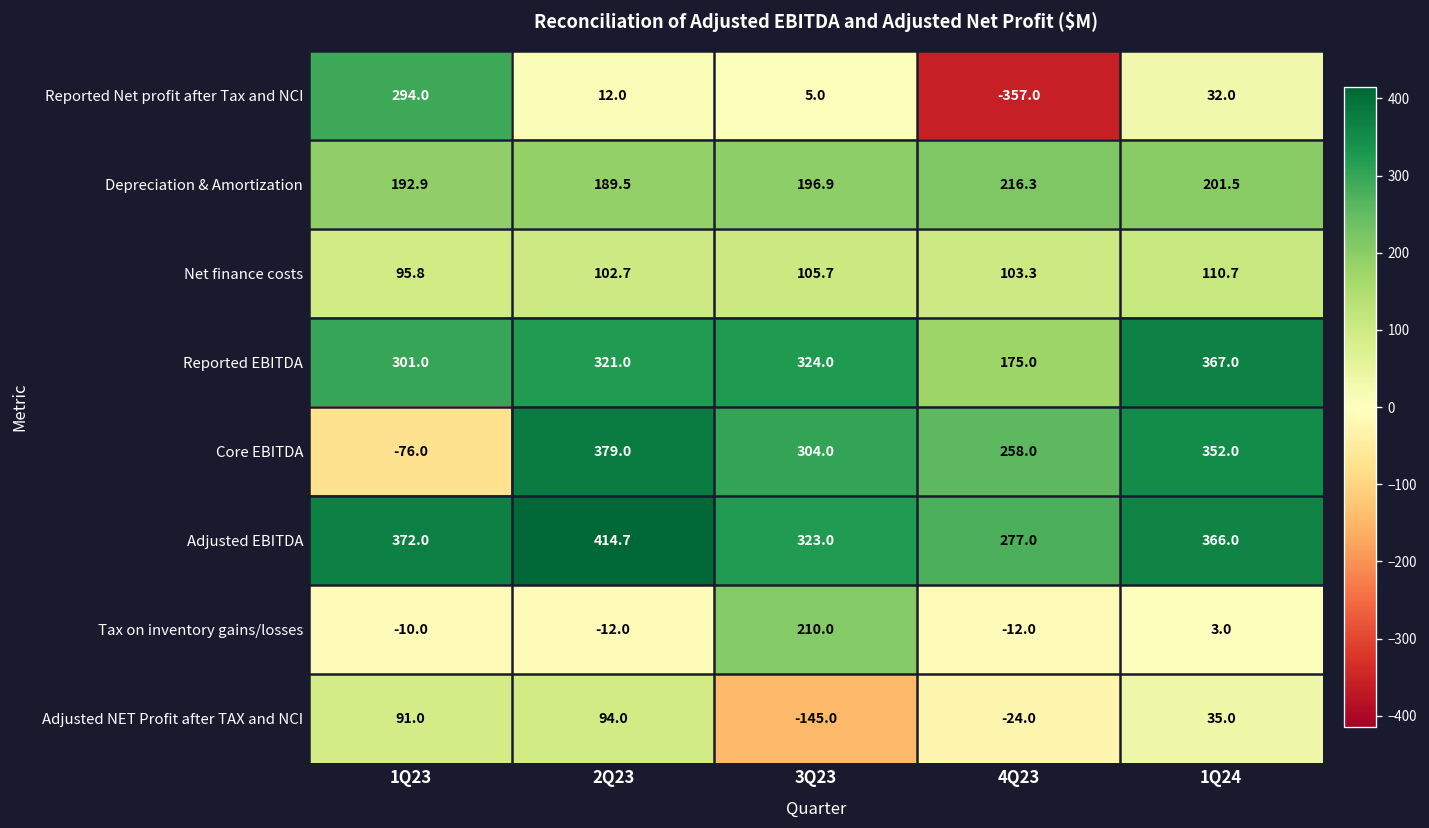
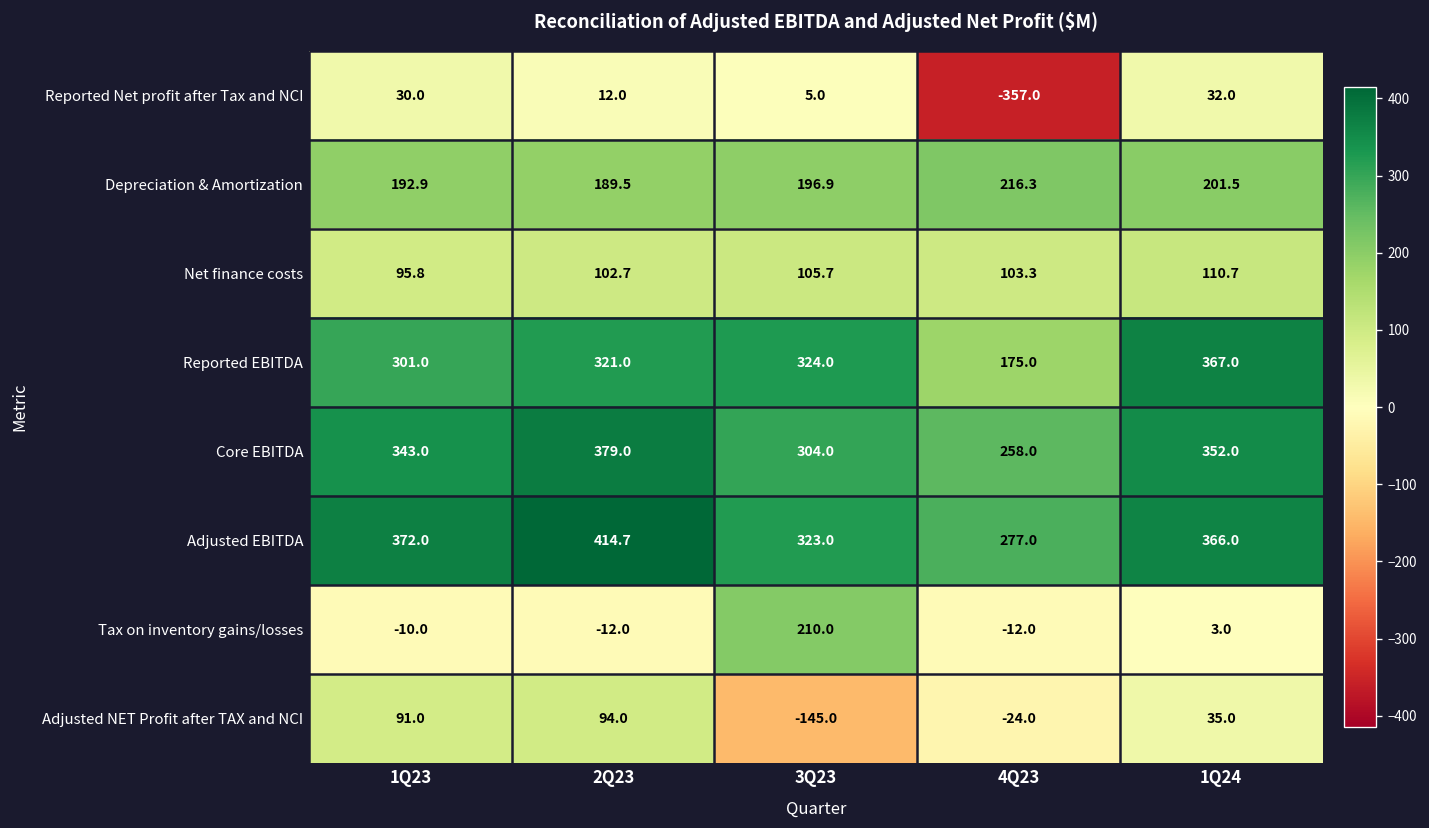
Reported Net profit after Tax and NCI, 1Q23: 294.0 -> 30.0
Core EBITDA, 1Q23: -76.0 -> 343.0
